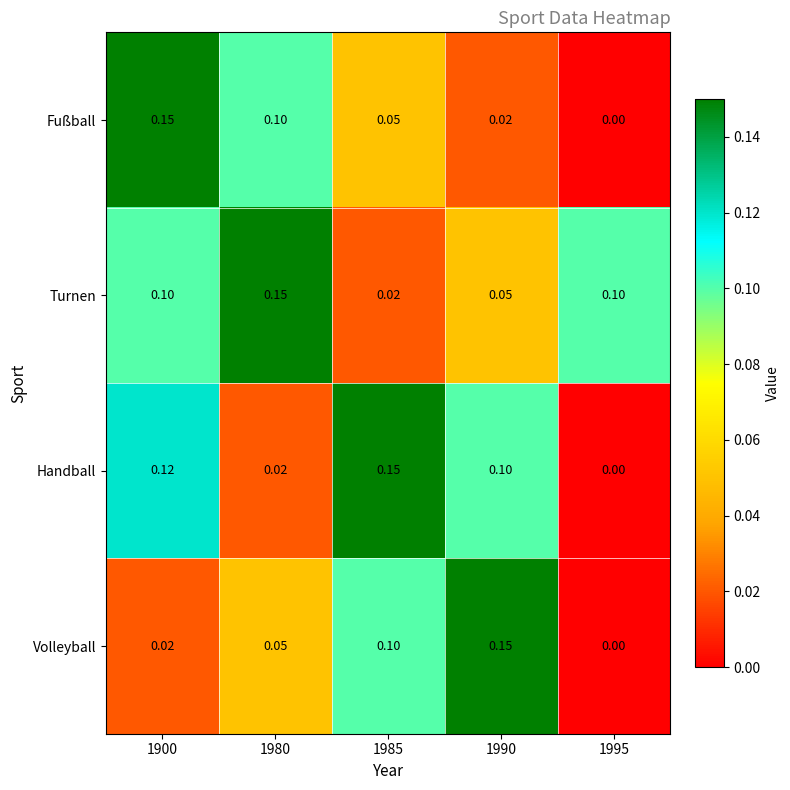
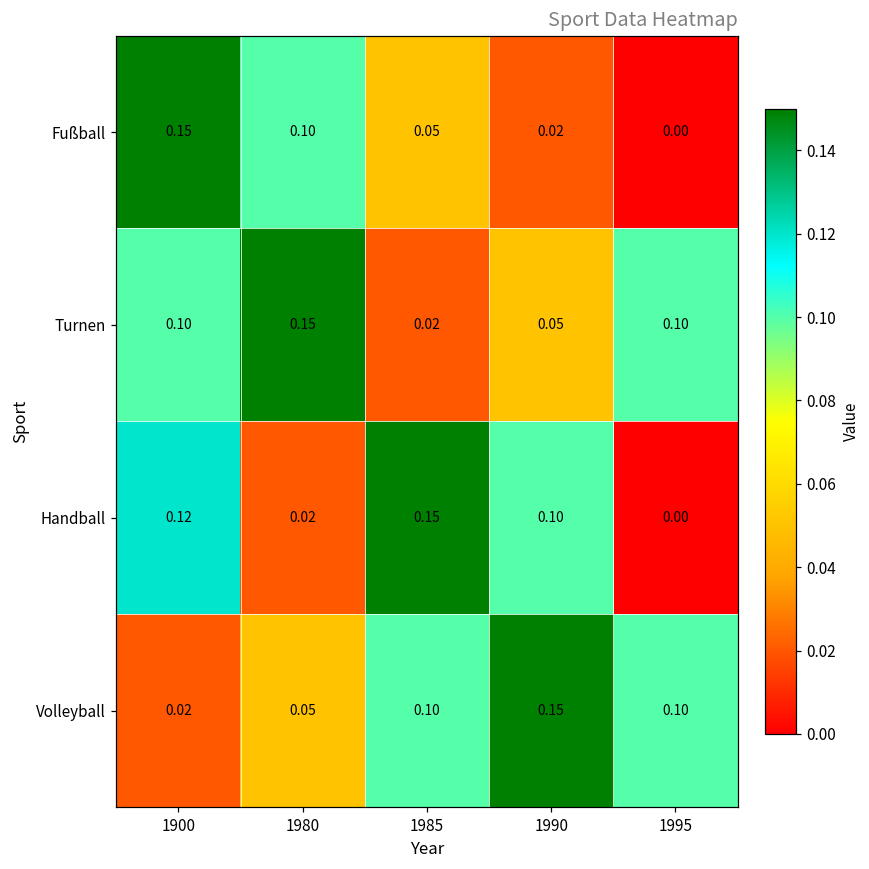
Volleyball, 1995: 0.00 -> 0.10
